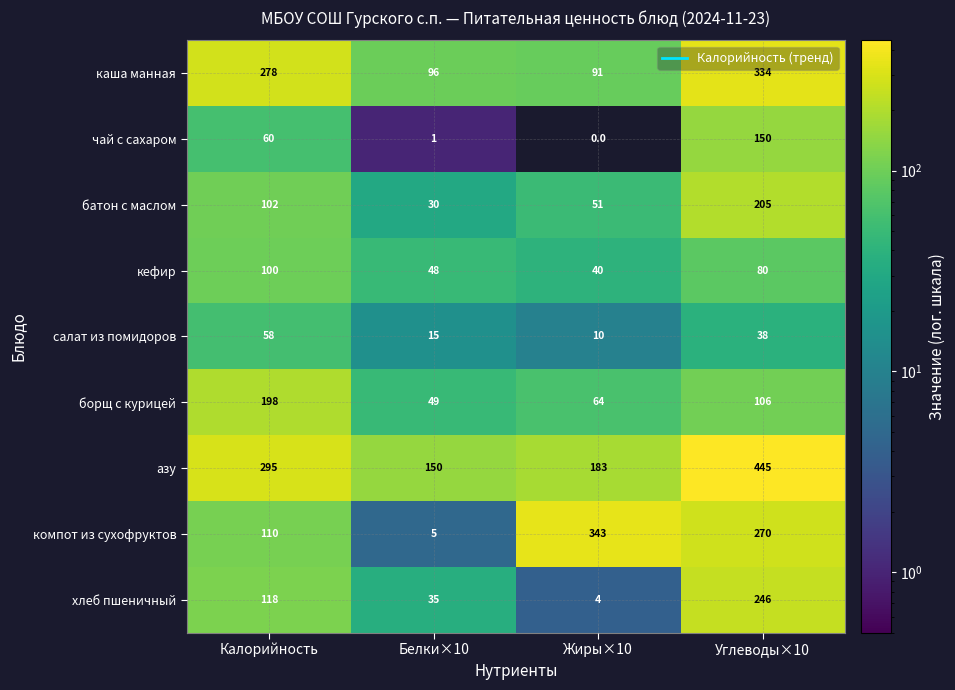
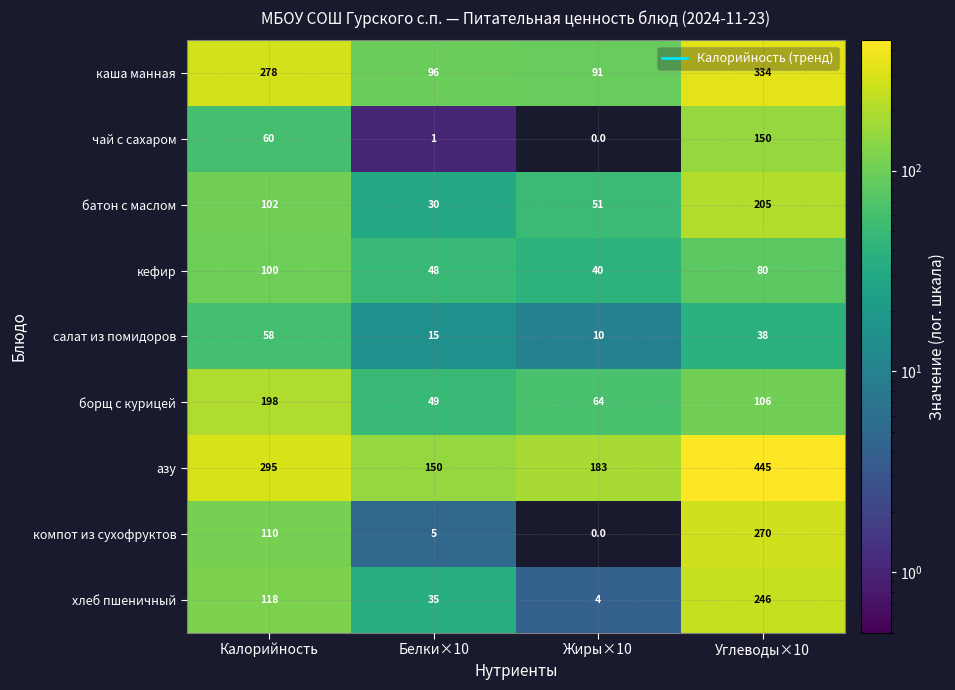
компот из сухофруктов, Жиры×10: 343 -> 0.0
